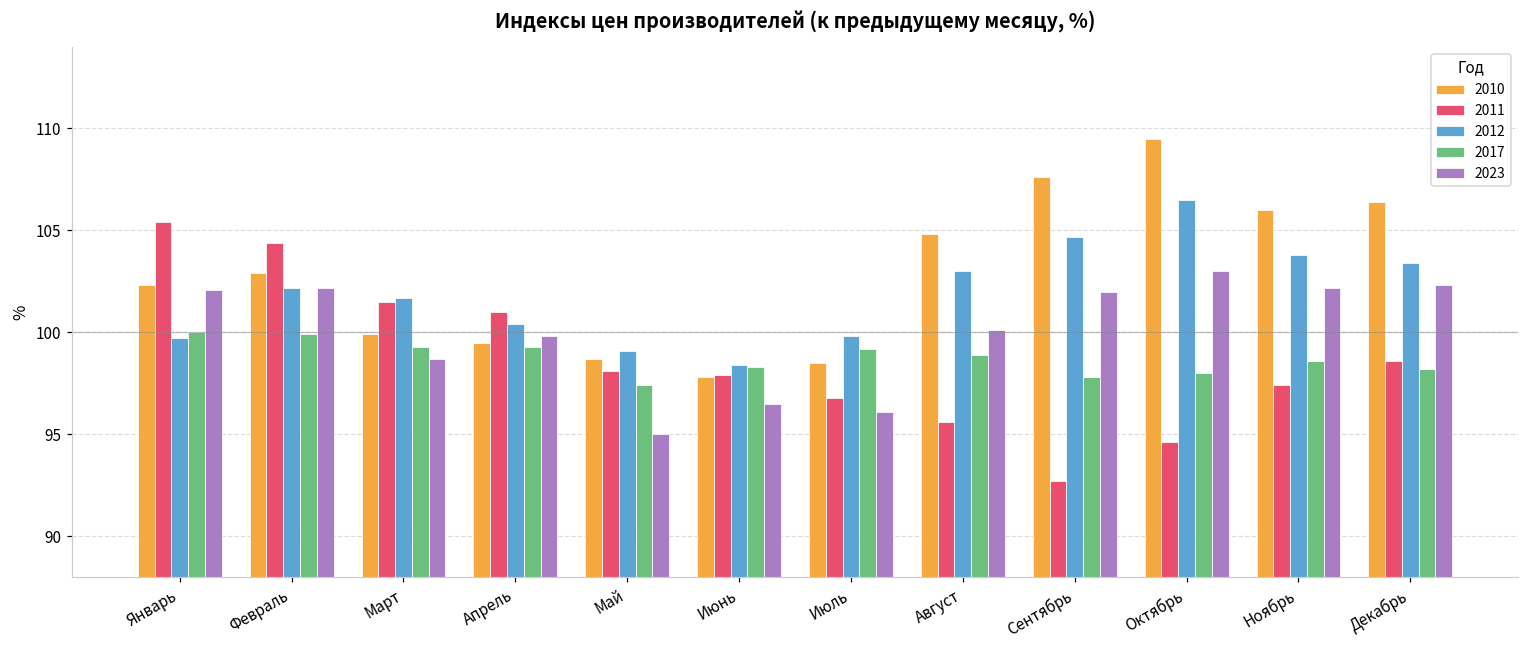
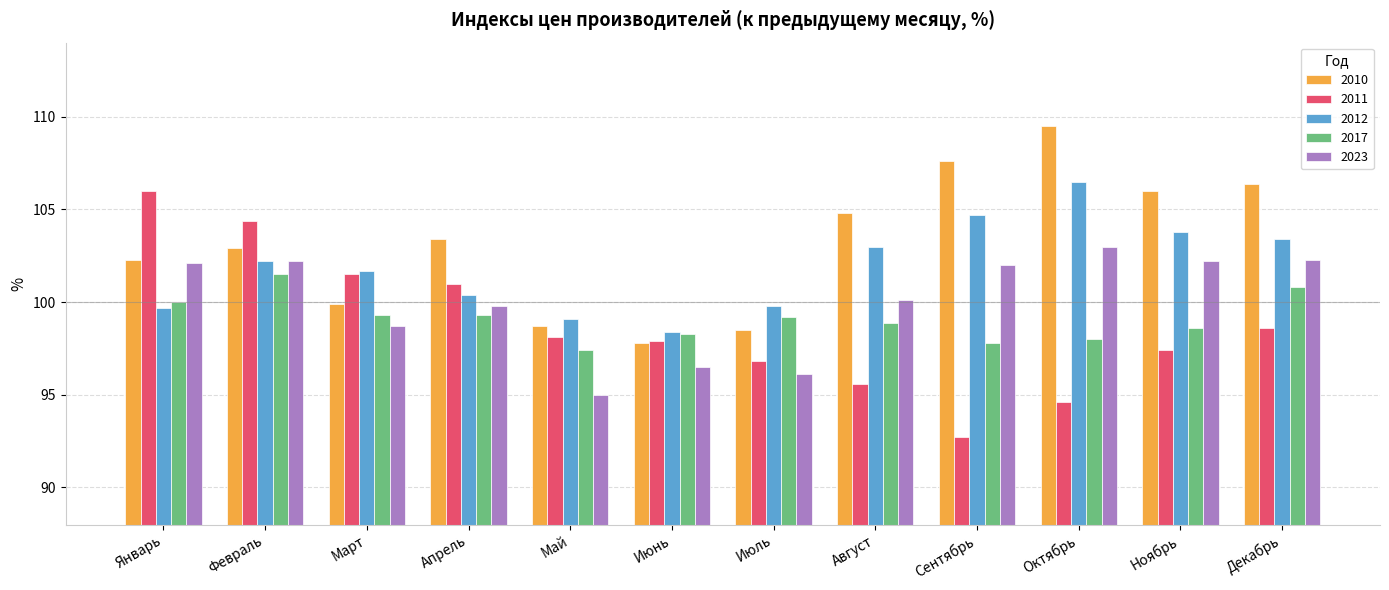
2011, Январь: 105.4 -> 106.0
2017, Февраль: 99.9 -> 101.5
2010, Апрель: 99.5 -> 103.4
2017, Декабрь: 98.2 -> 100.8
